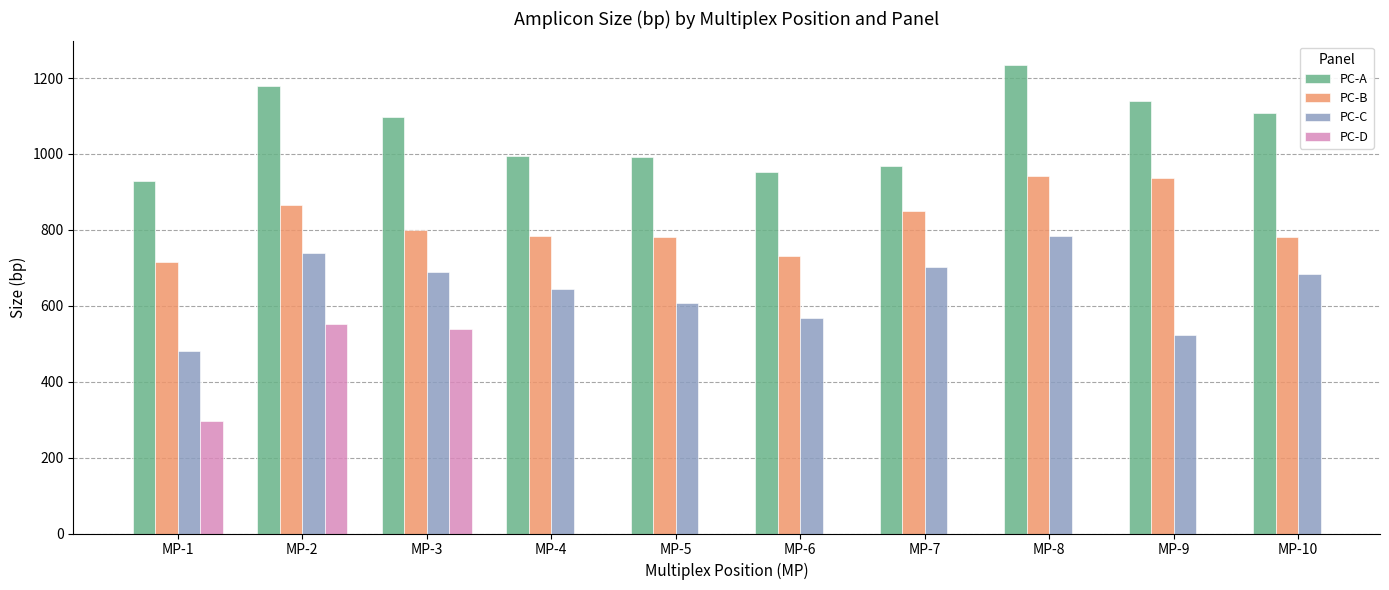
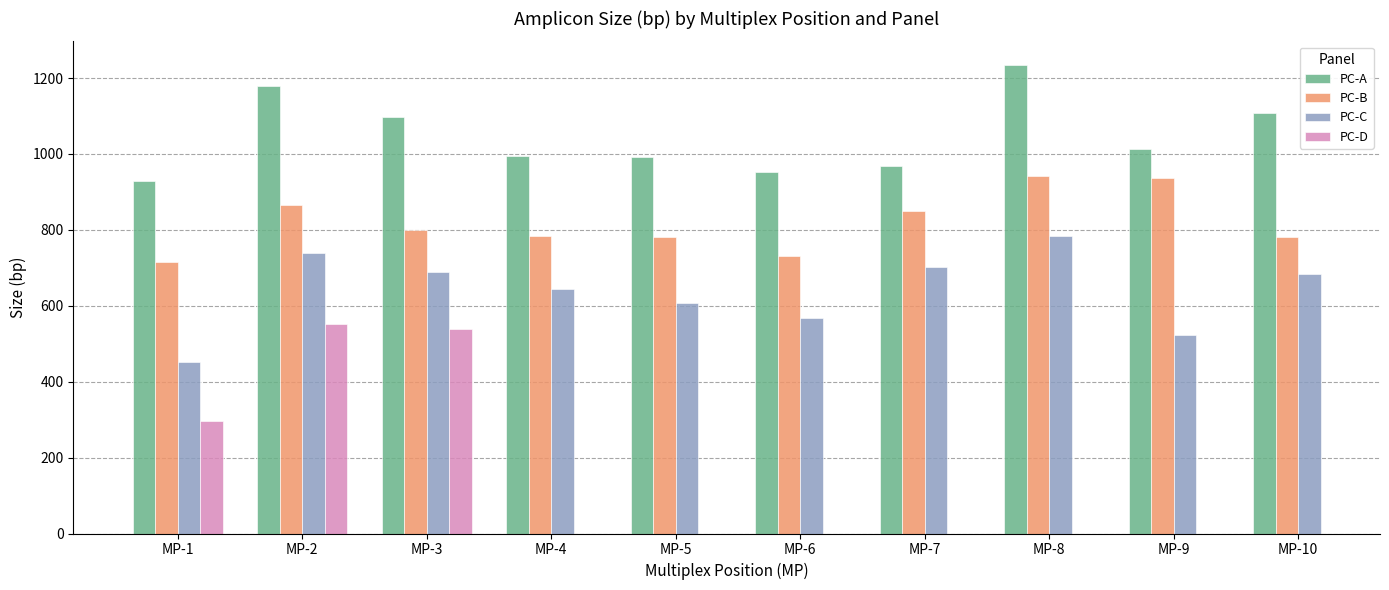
PC-C, MP-1: 480 -> 450
PC-A, MP-9: 1140 -> 1010
